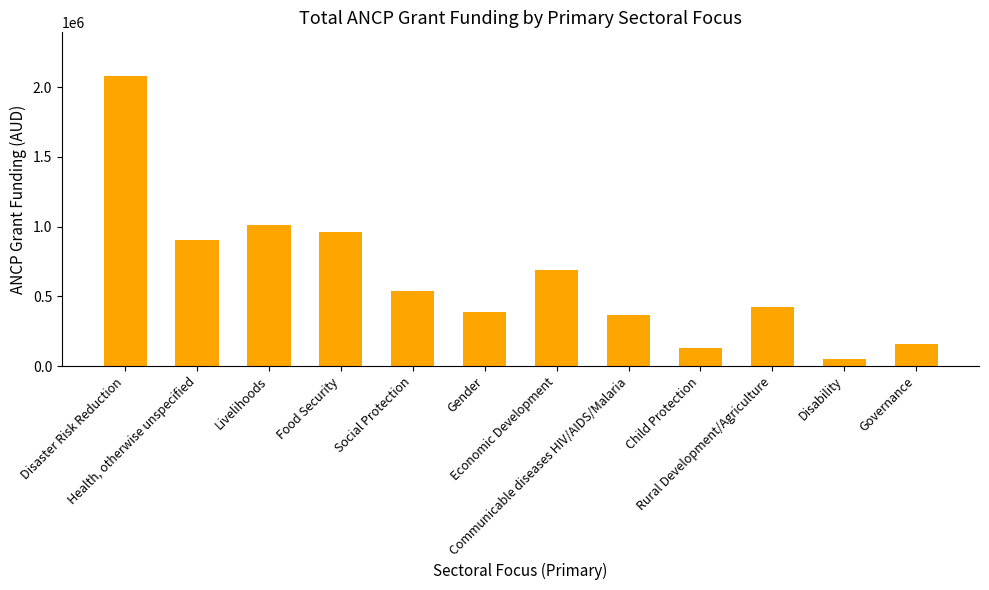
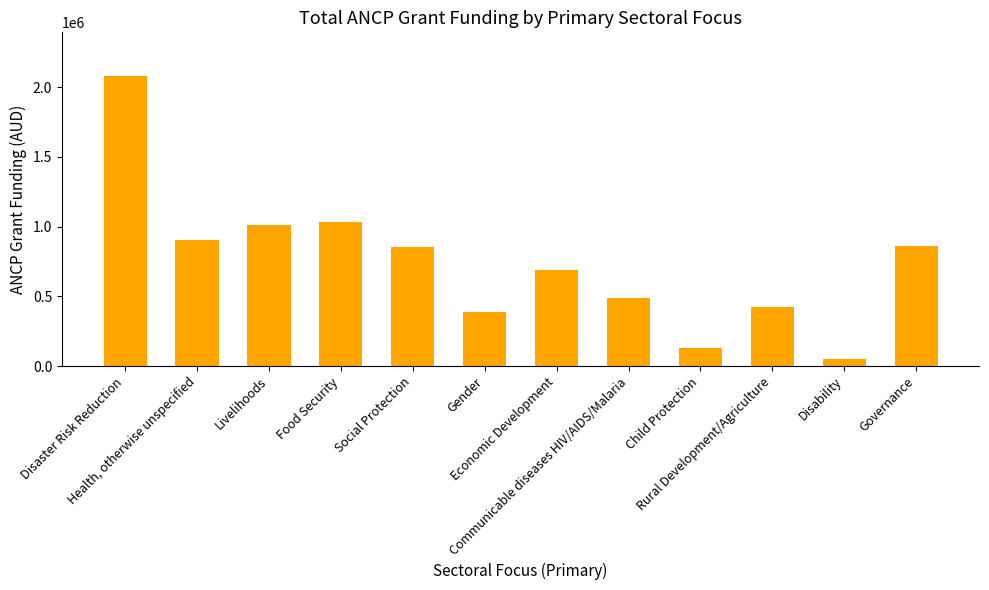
Food Security: 960000 -> 1030000
Social Protection: 540000 -> 850000
Communicable diseases HIV/AIDS/Malaria: 360000 -> 490000
Governance: 160000 -> 860000
